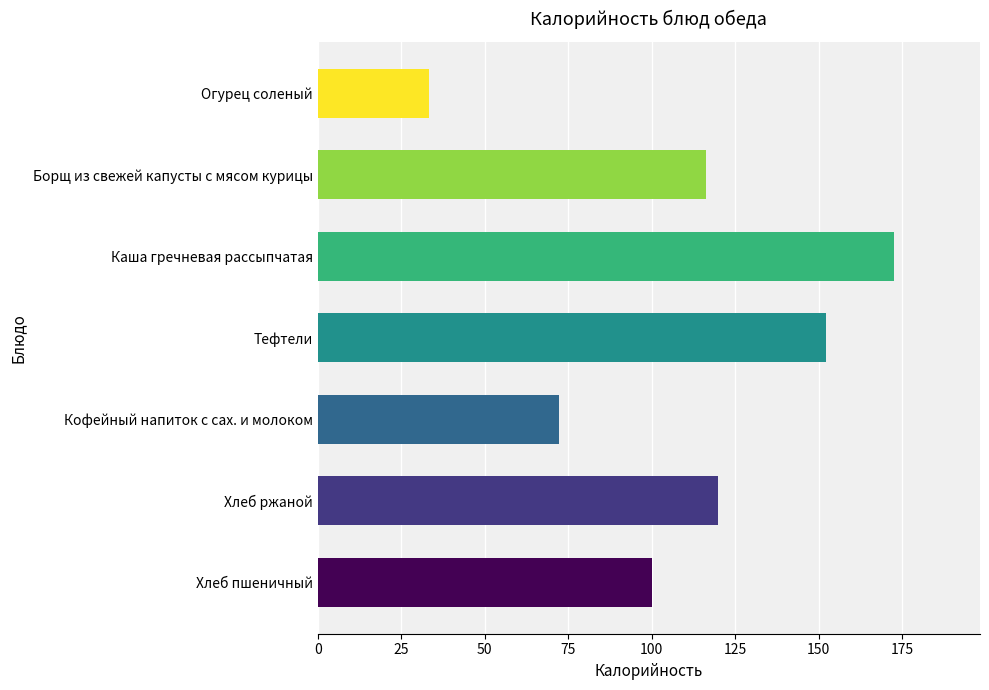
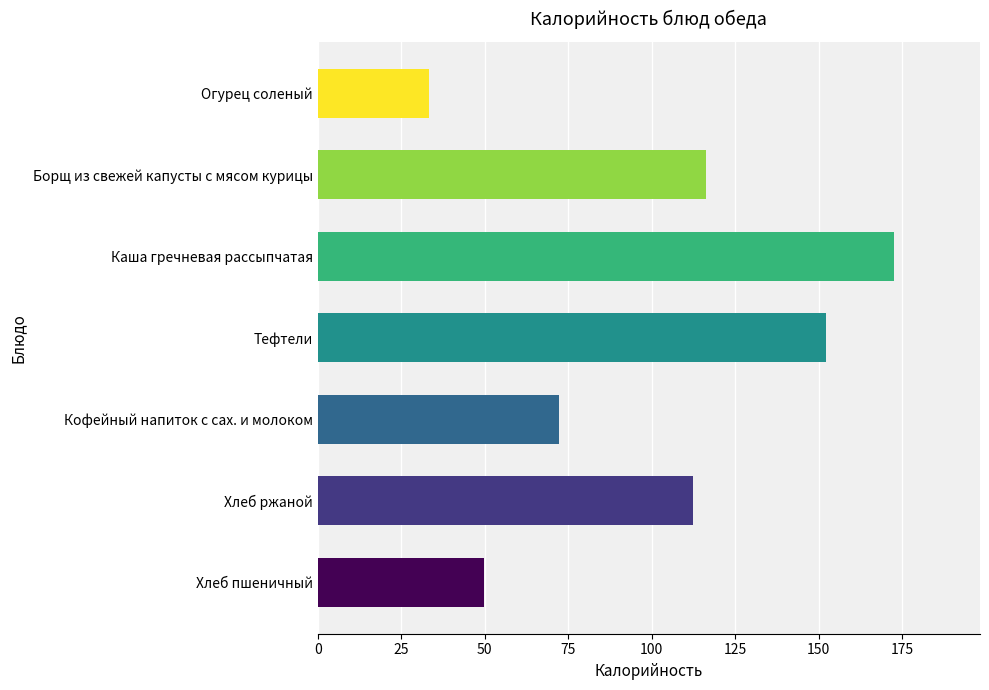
Хлеб ржаной: 120 -> 112
Хлеб пшеничный: 100 -> 50
